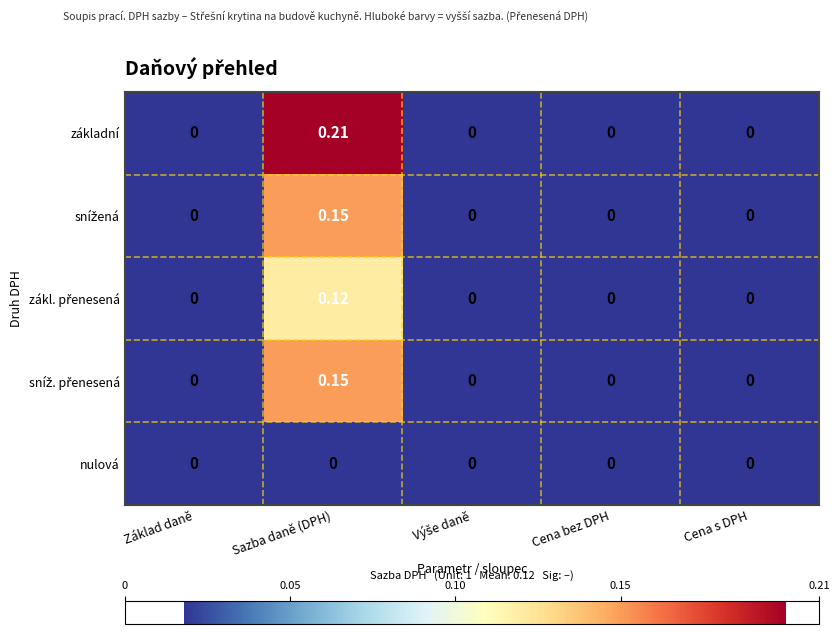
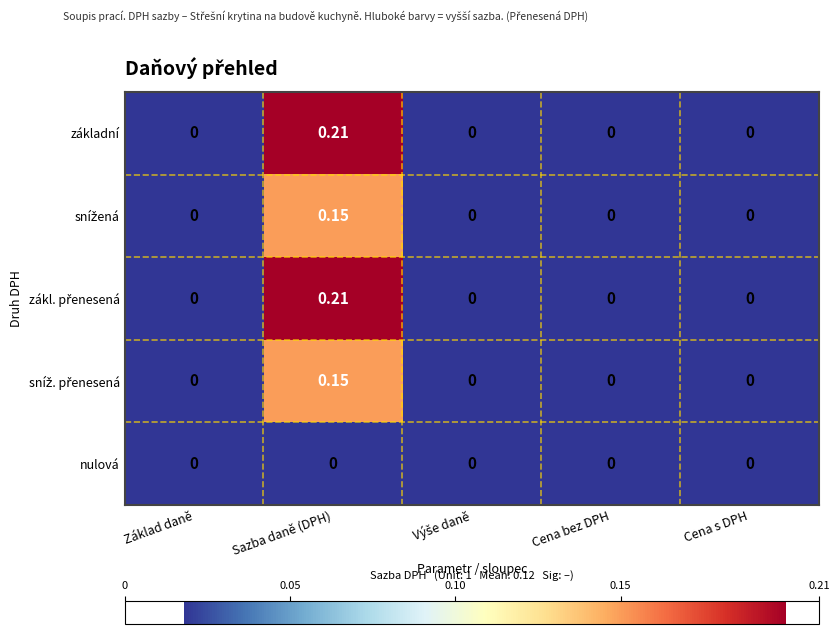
zákl. přenesená, Sazba daně (DPH): 0.12 -> 0.21
